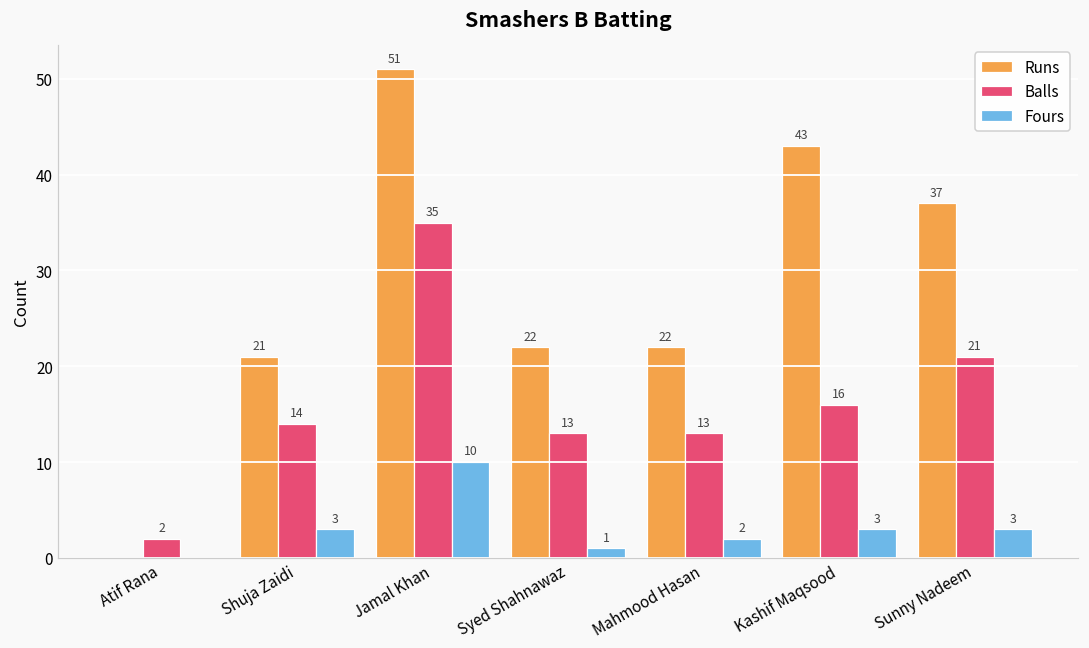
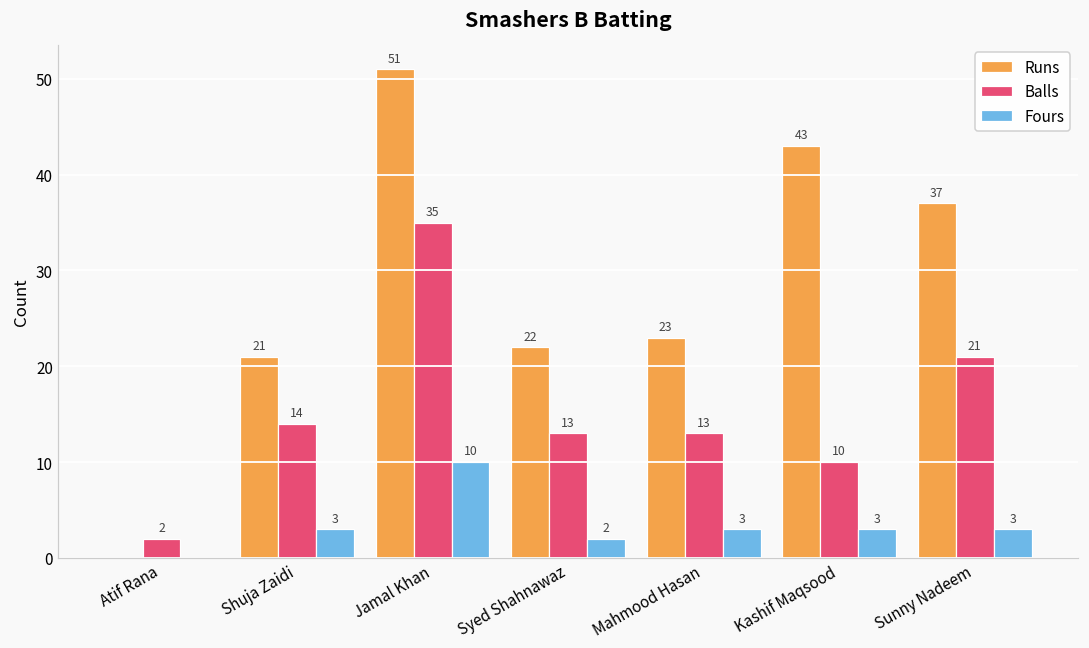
Fours, Syed Shahnawaz: 1 -> 2
Runs, Mahmood Hasan: 22 -> 23
Fours, Mahmood Hasan: 2 -> 3
Balls, Kashif Maqsood: 16 -> 10
